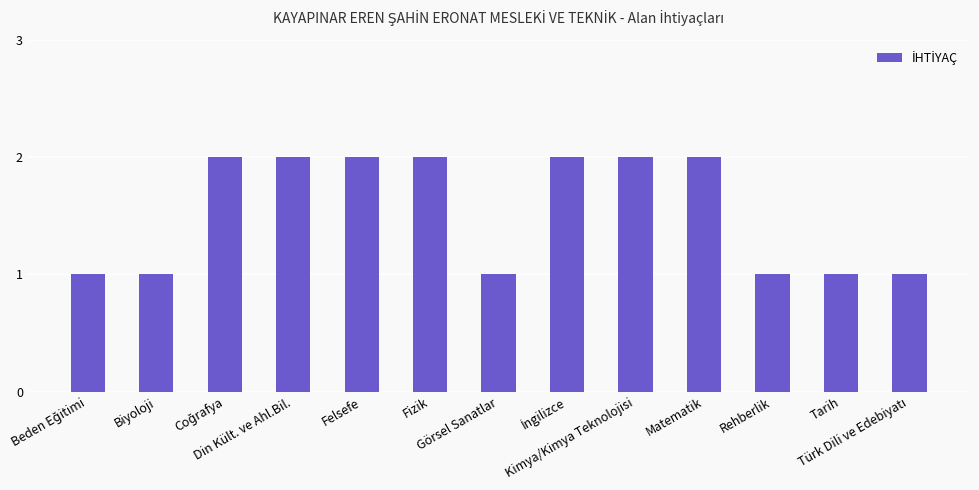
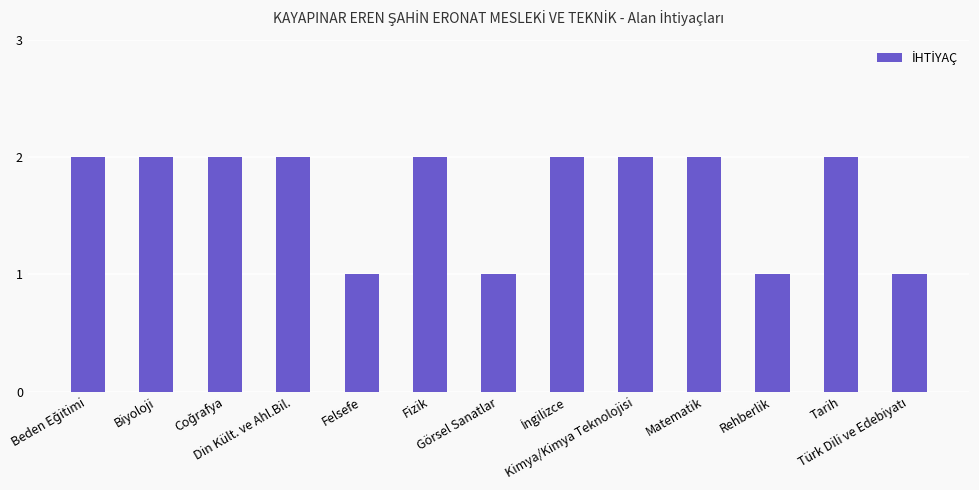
Beden Eğitimi: 1 -> 2
Biyoloji: 1 -> 2
Felsefe: 2 -> 1
Tarih: 1 -> 2
